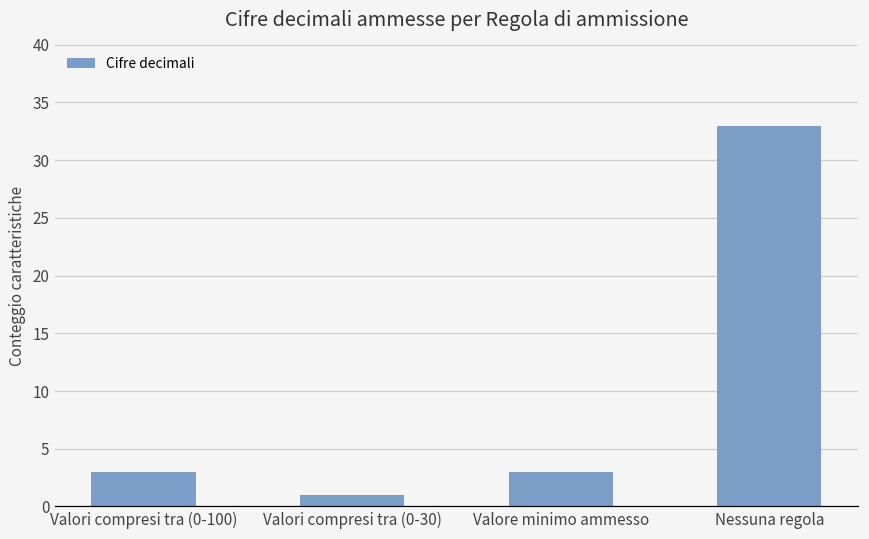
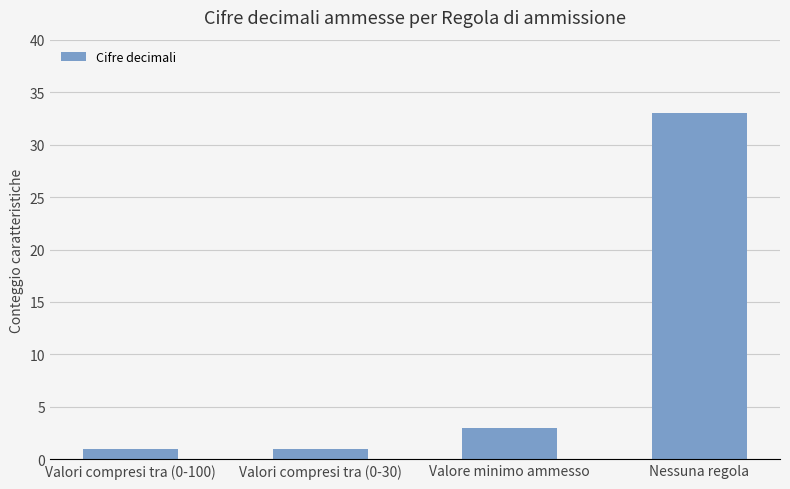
Valori compresi tra (0-100): 3 -> 1
